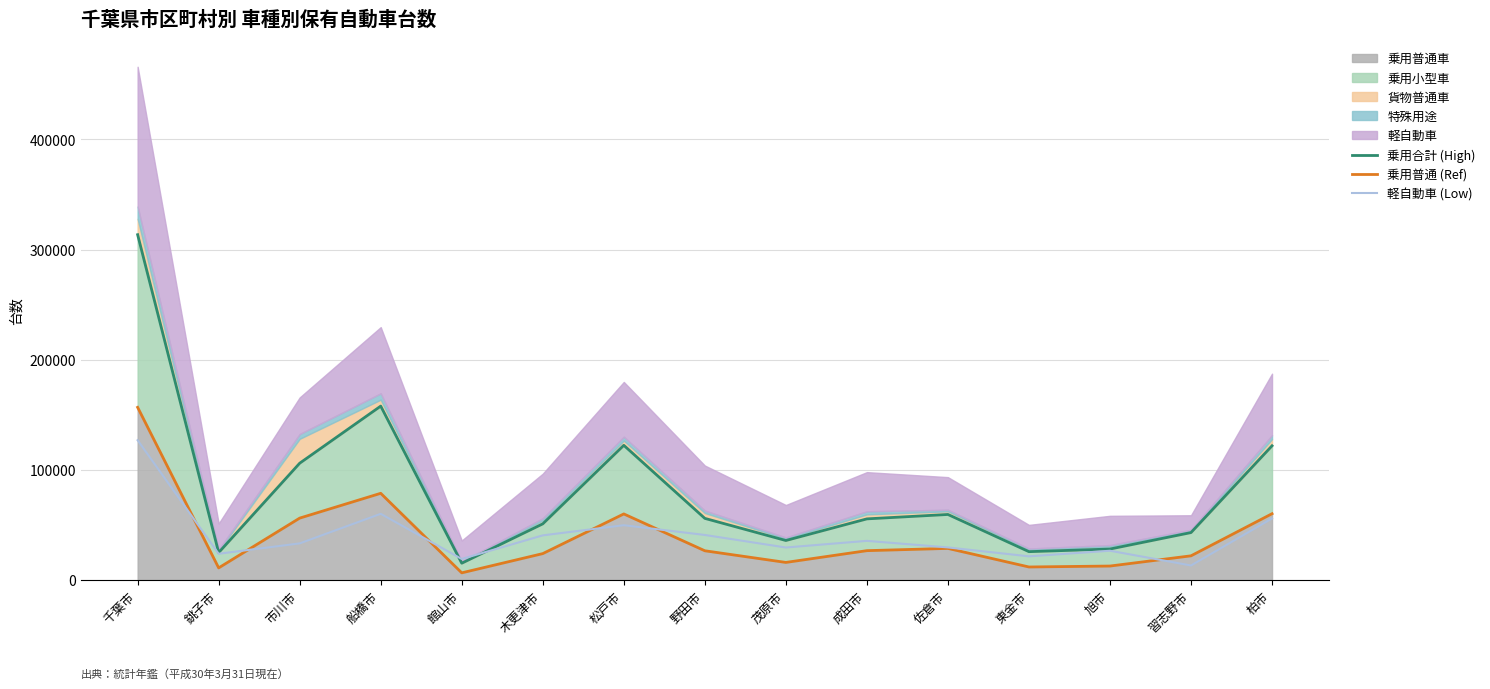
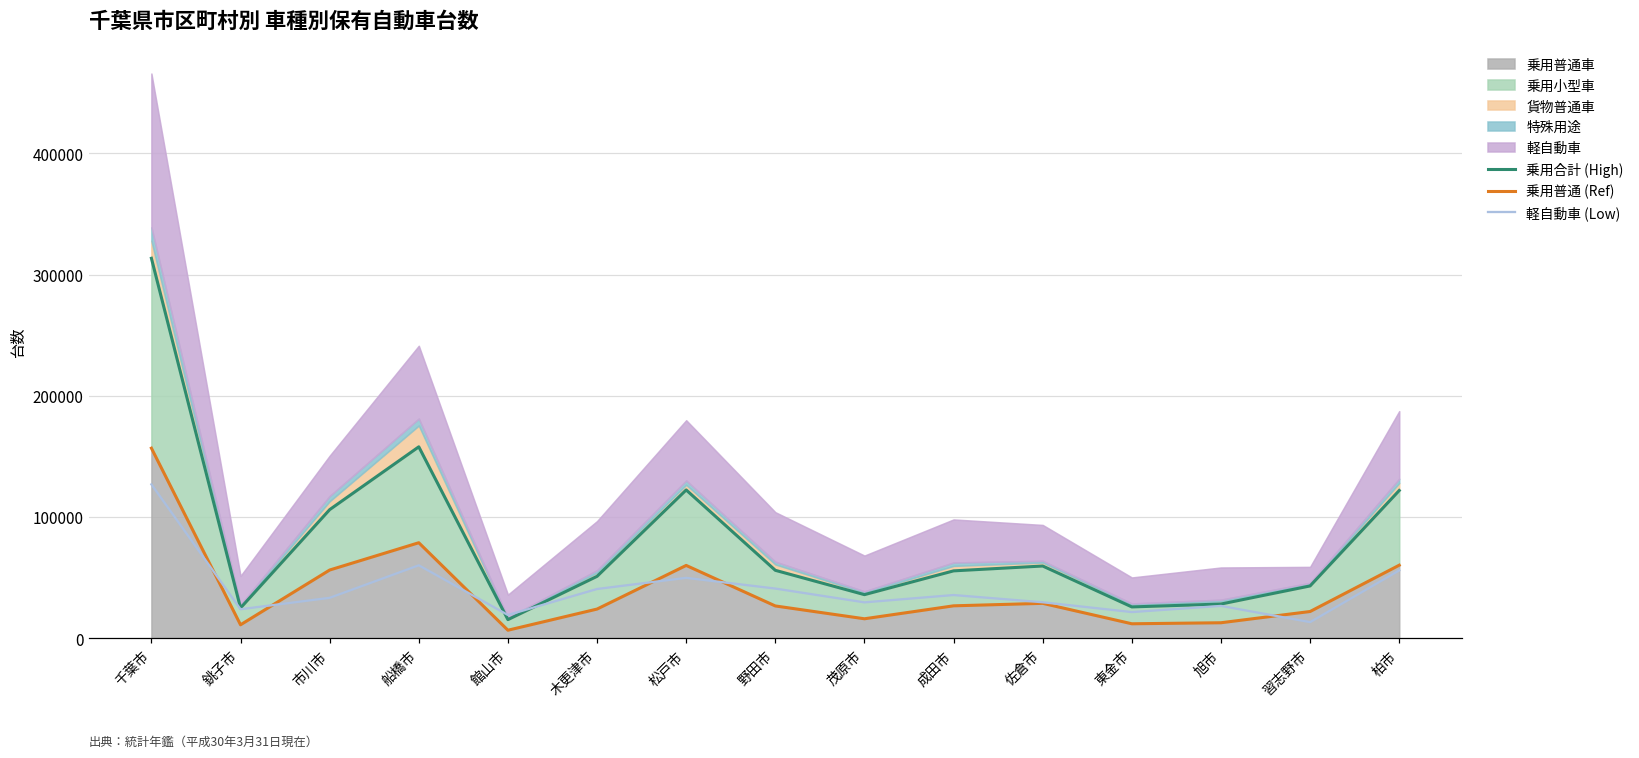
貨物普通車, 市川市: 22000 -> 7000
貨物普通車, 船橋市: 6000 -> 18000
